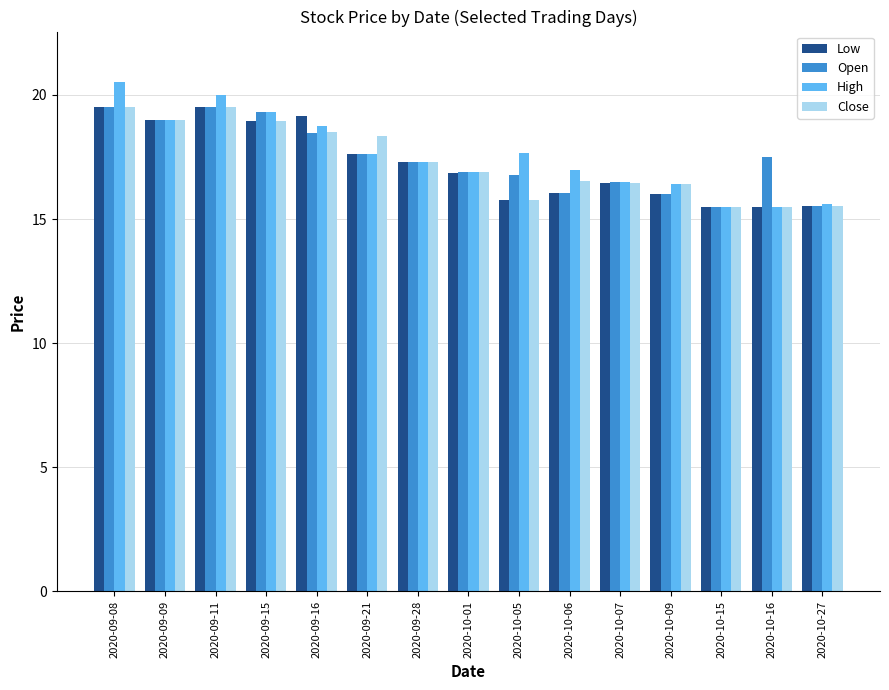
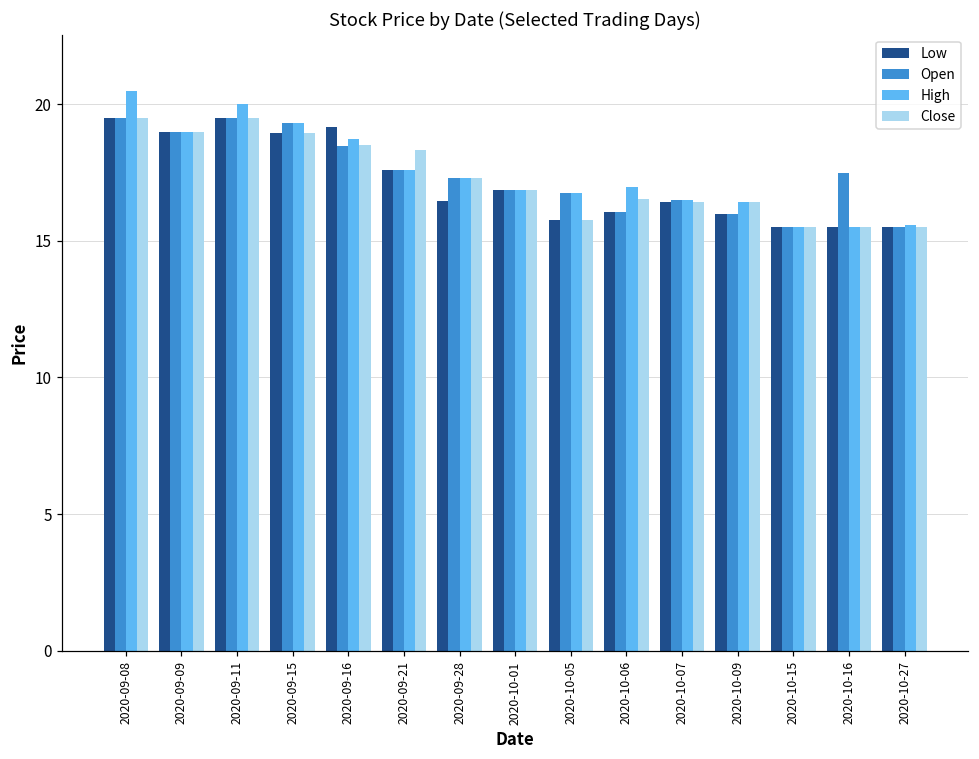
Low, 2020-09-28: 17.3 -> 16.5
High, 2020-10-05: 17.7 -> 16.8
